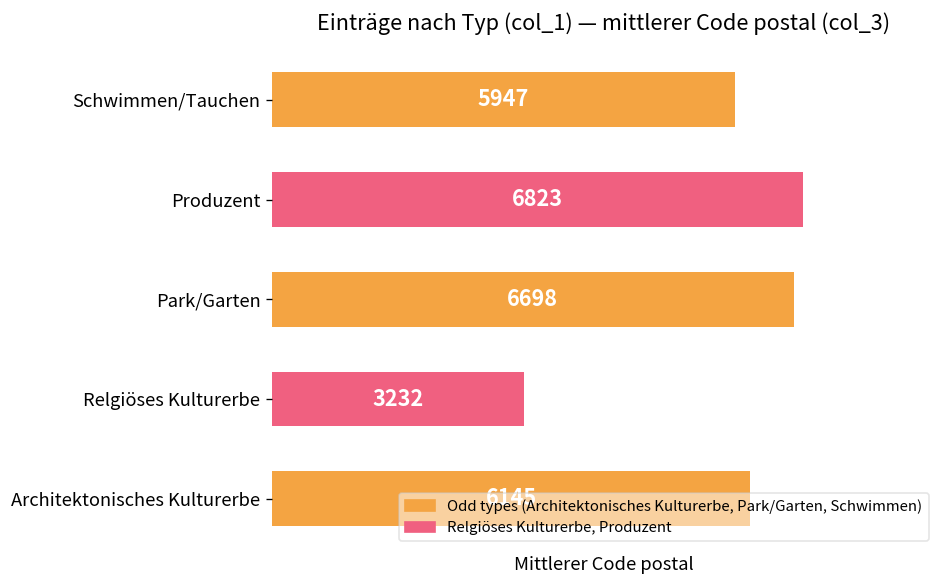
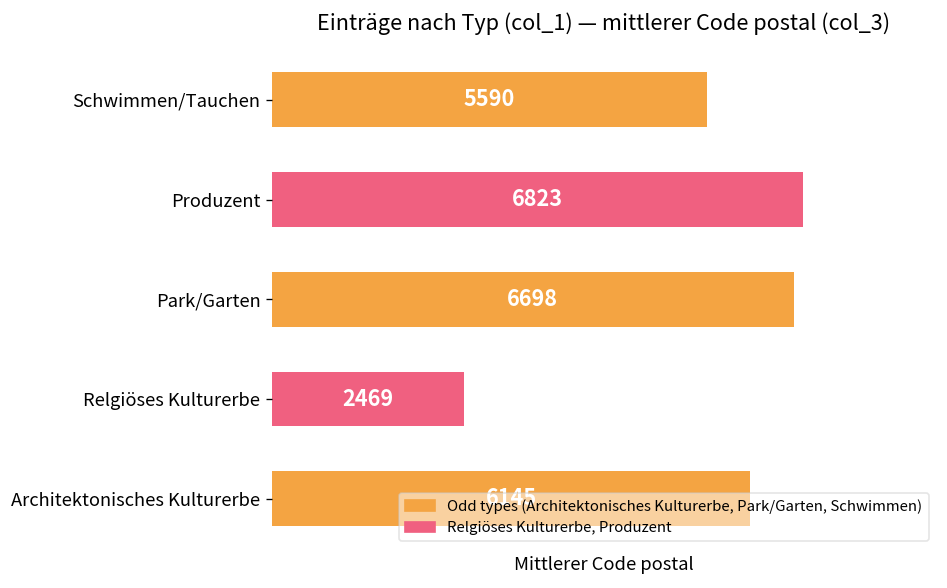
Schwimmen/Tauchen: 5947 -> 5590
Relgiöses Kulturerbe: 3232 -> 2469
